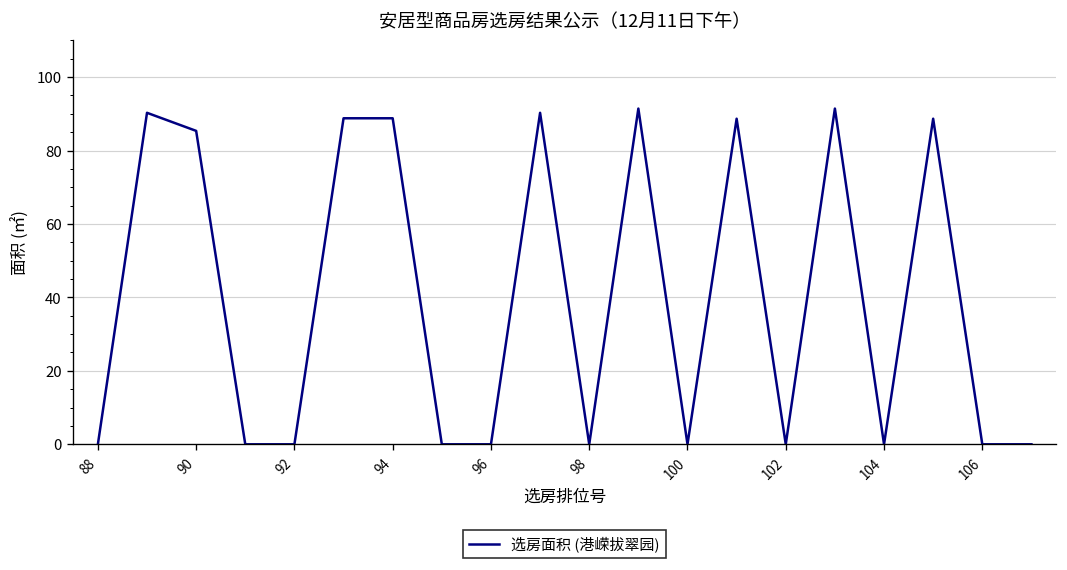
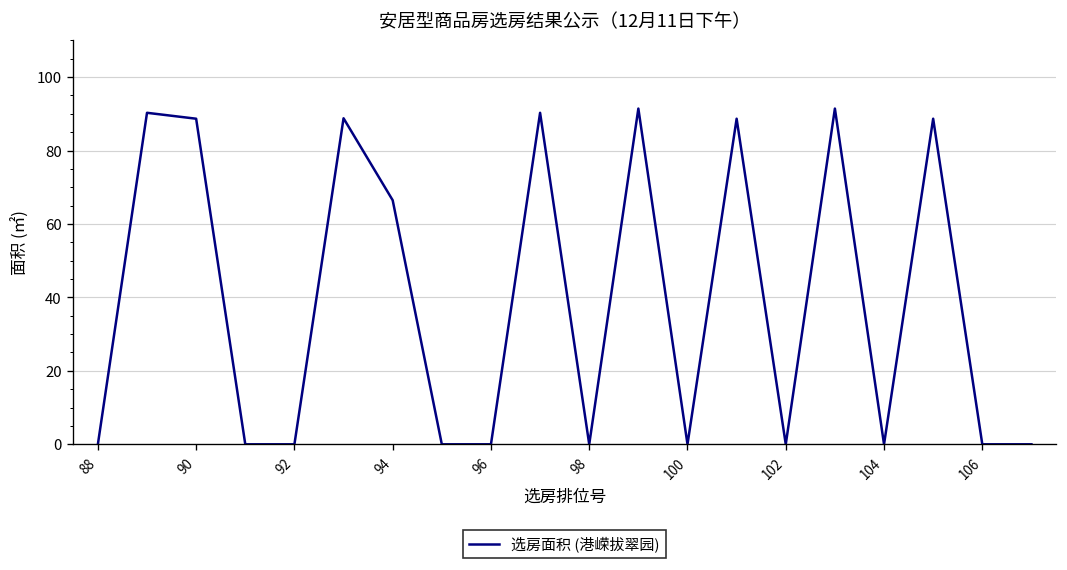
90: 85 -> 89
94: 89 -> 66
